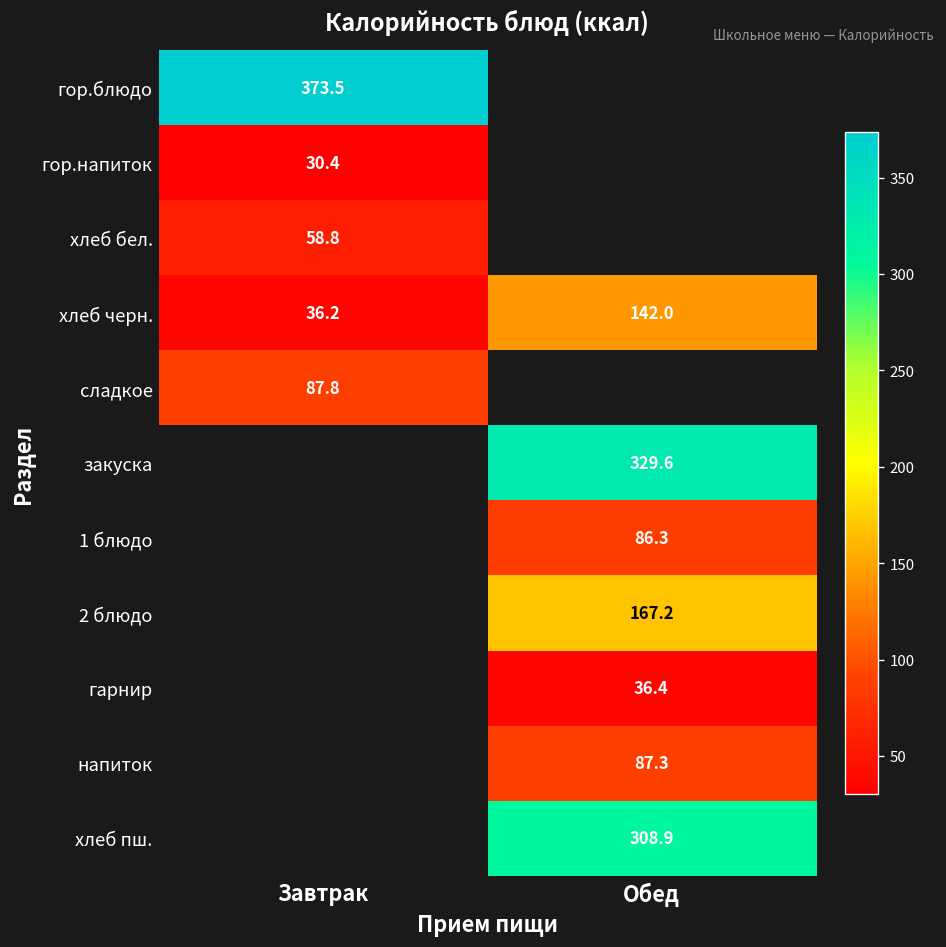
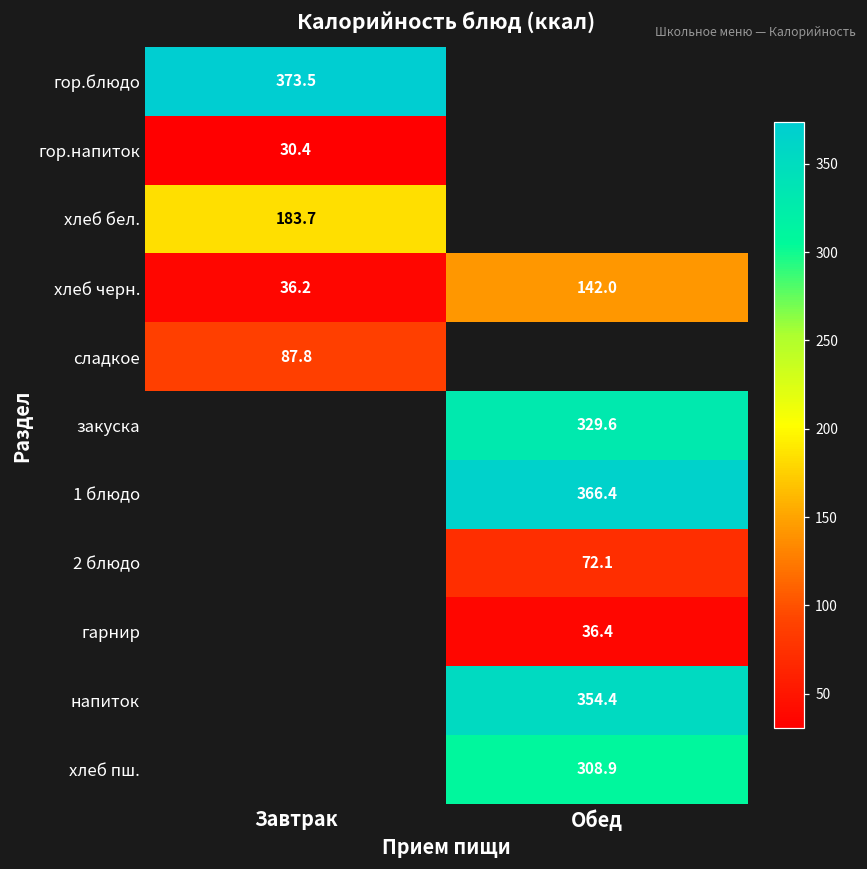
хлеб бел., Завтрак: 58.8 -> 183.7
1 блюдо, Обед: 86.3 -> 366.4
2 блюдо, Обед: 167.2 -> 72.1
напиток, Обед: 87.3 -> 354.4
